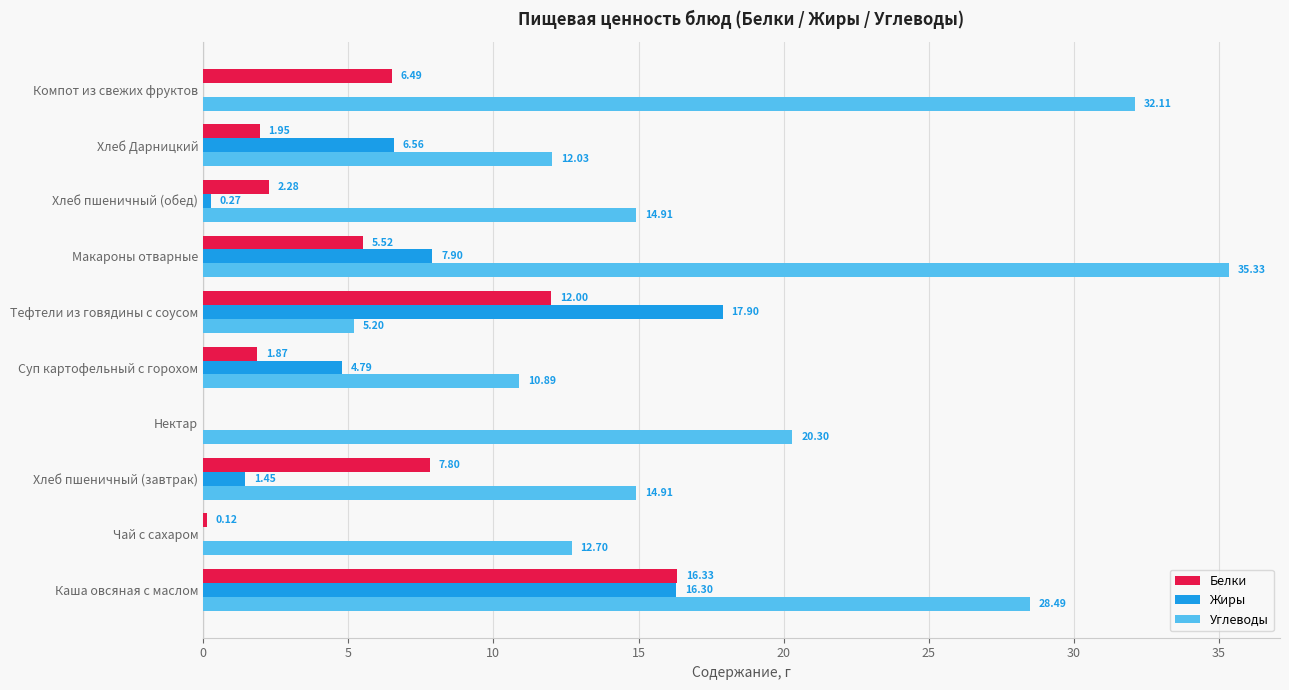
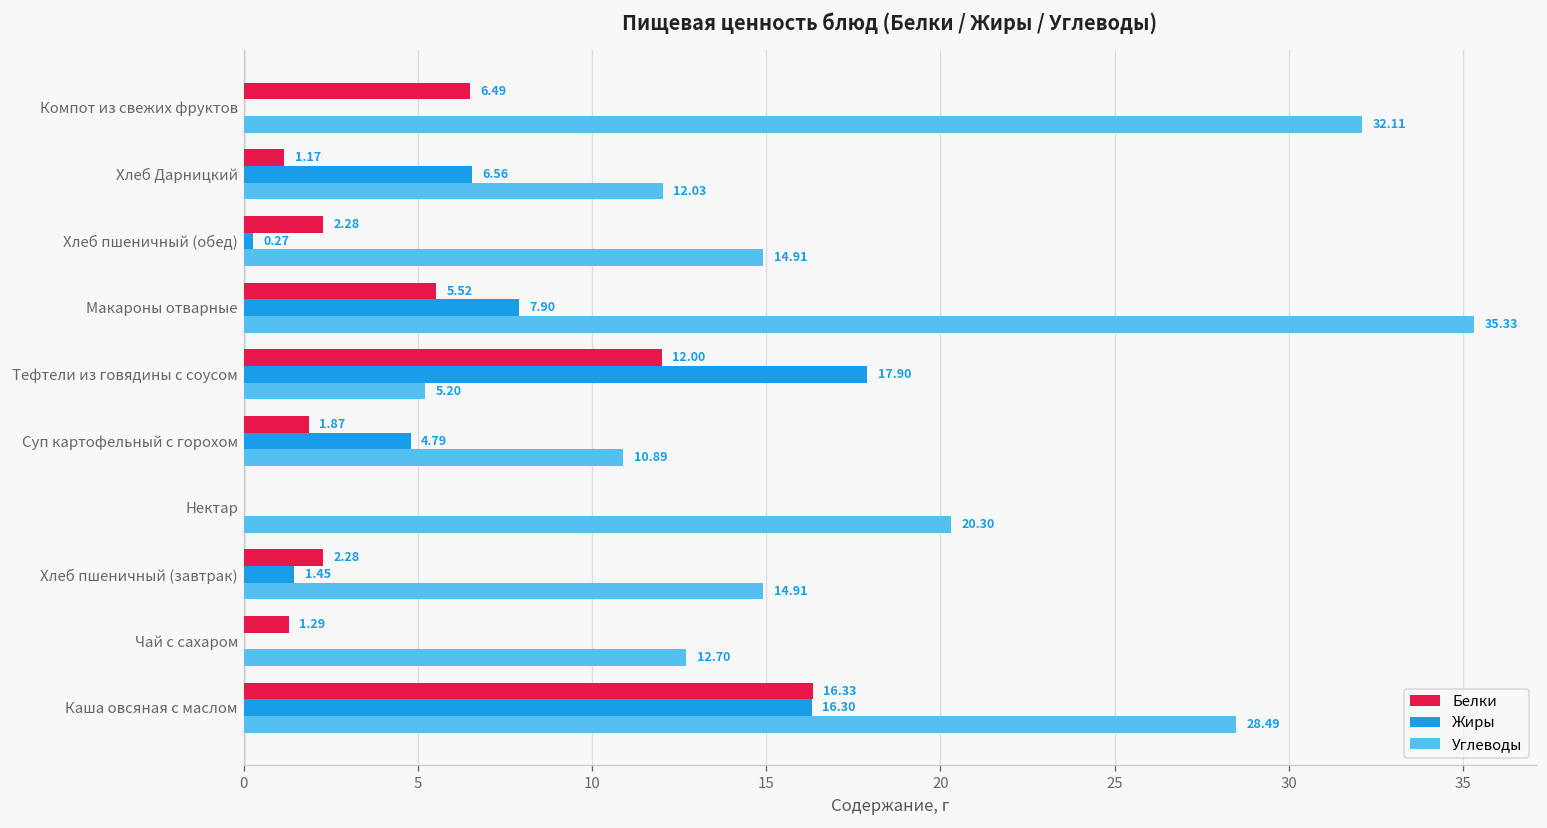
Белки, Хлеб Дарницкий: 1.95 -> 1.17
Белки, Хлеб пшеничный (завтрак): 7.80 -> 2.28
Белки, Чай с сахаром: 0.12 -> 1.29
